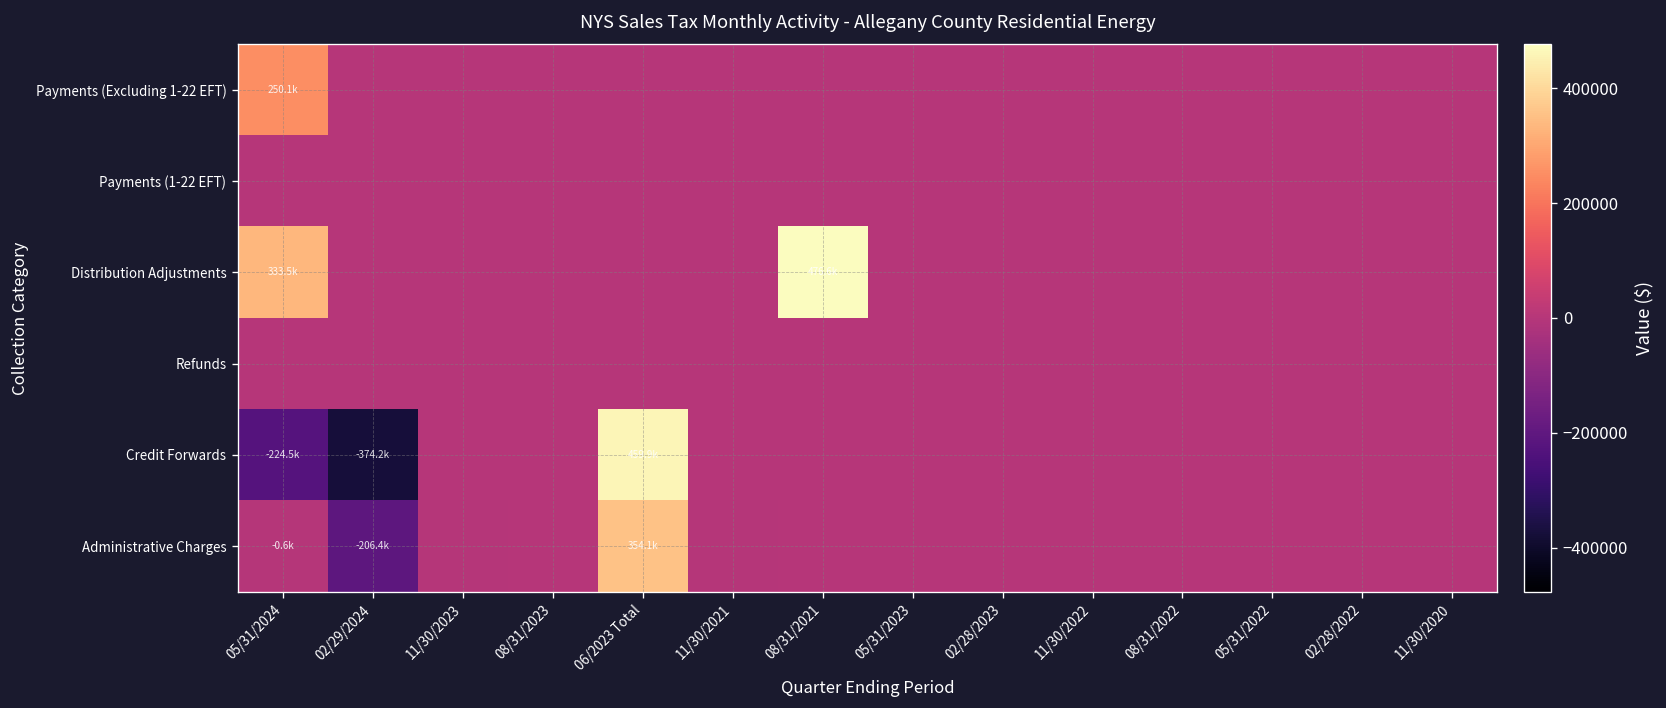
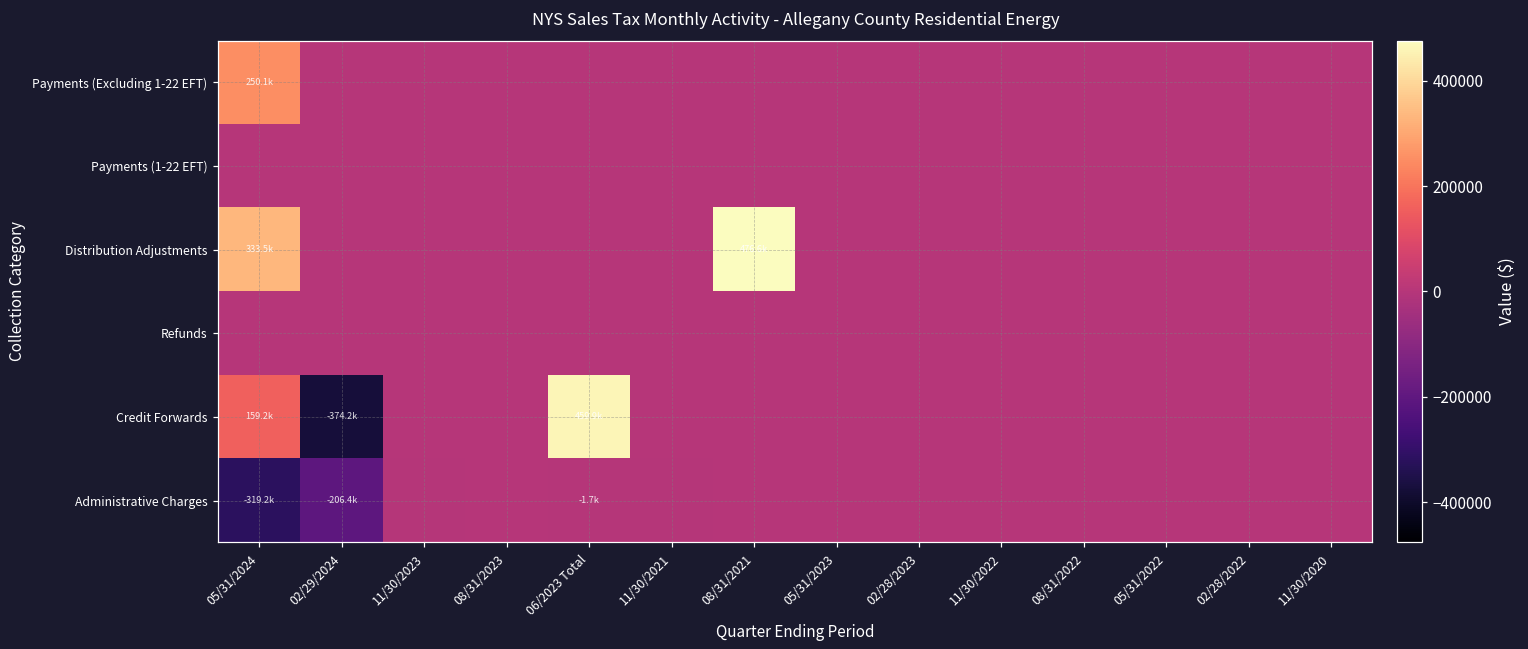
Credit Forwards, 05/31/2024: -224.5k -> 159.2k
Administrative Charges, 05/31/2024: -0.6k -> -319.2k
Administrative Charges, 06/2023 Total: 354.1k -> -1.7k
